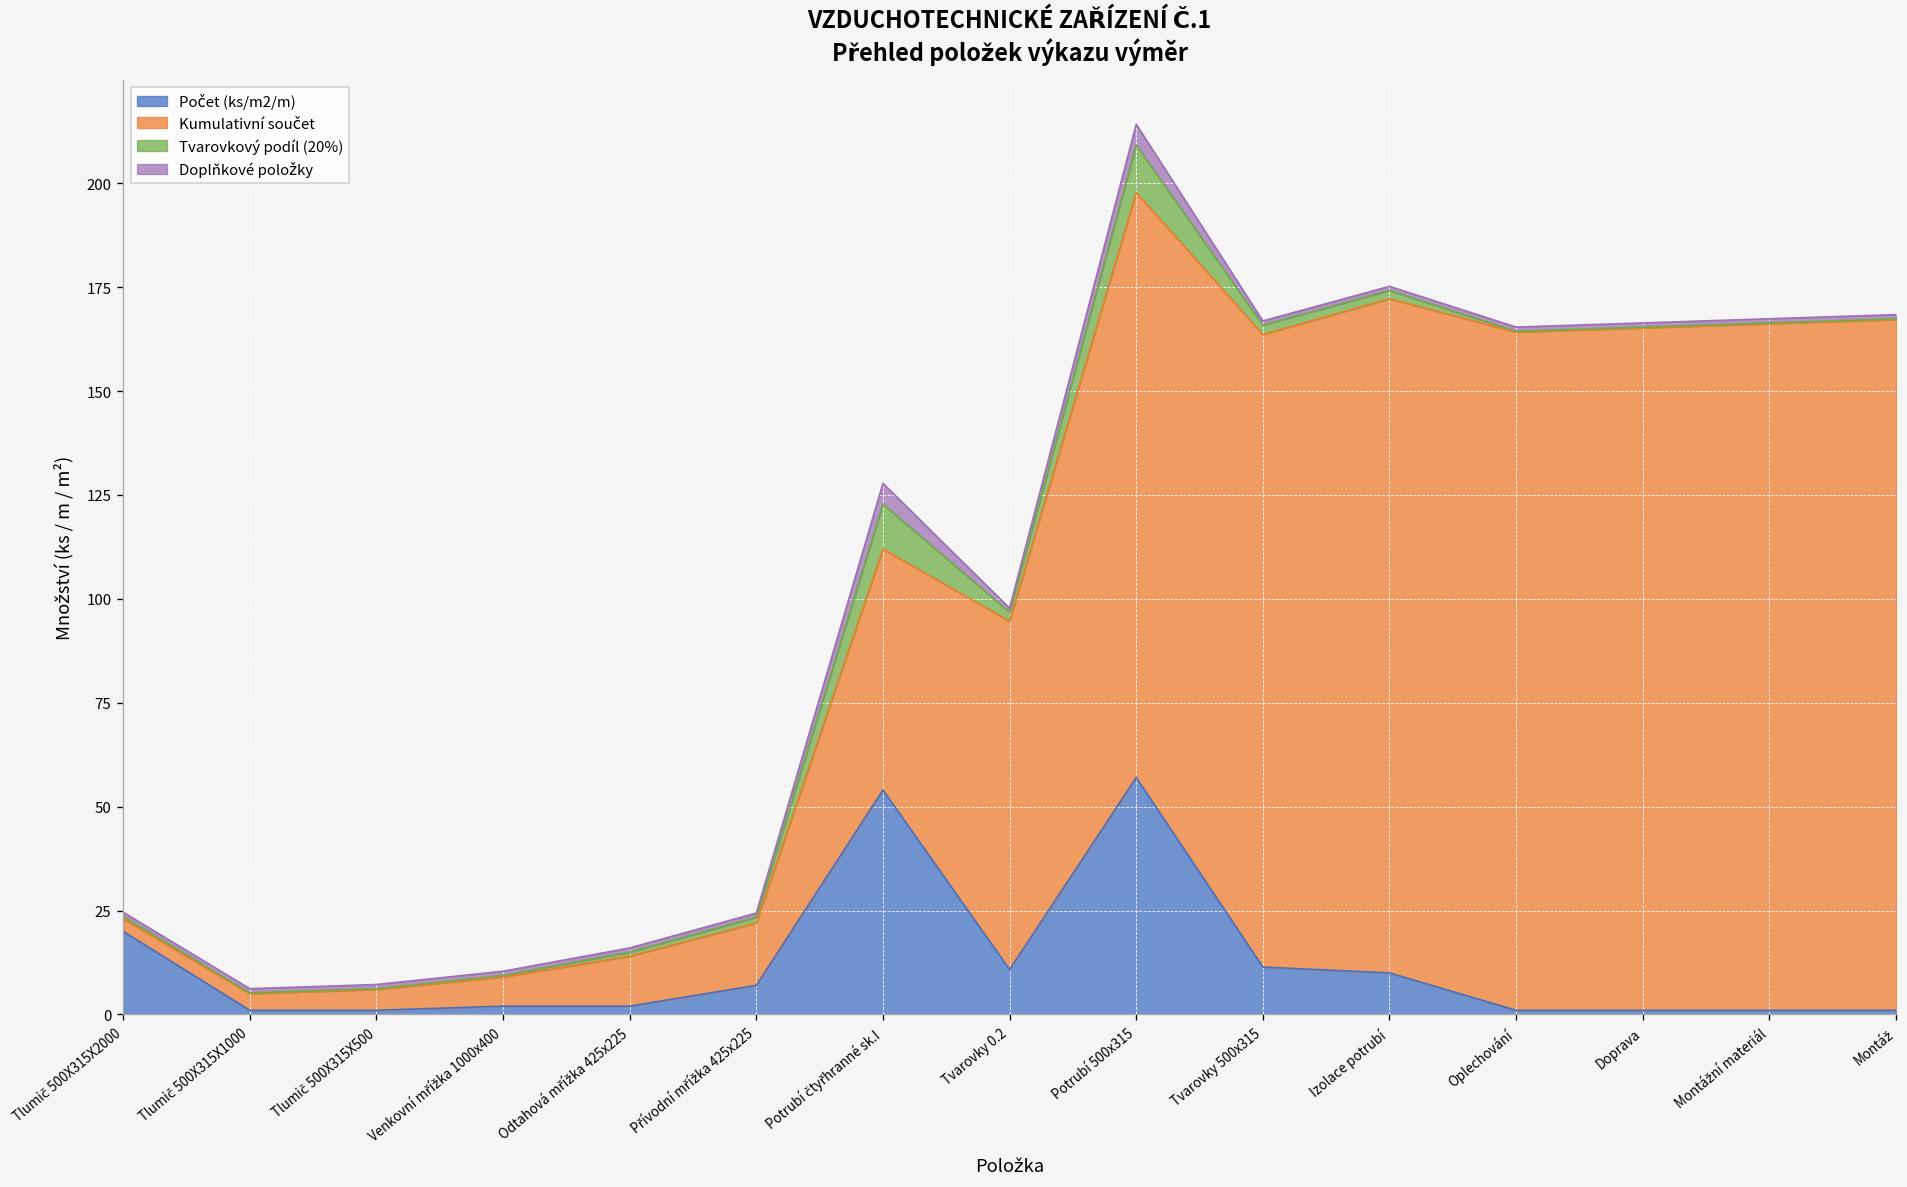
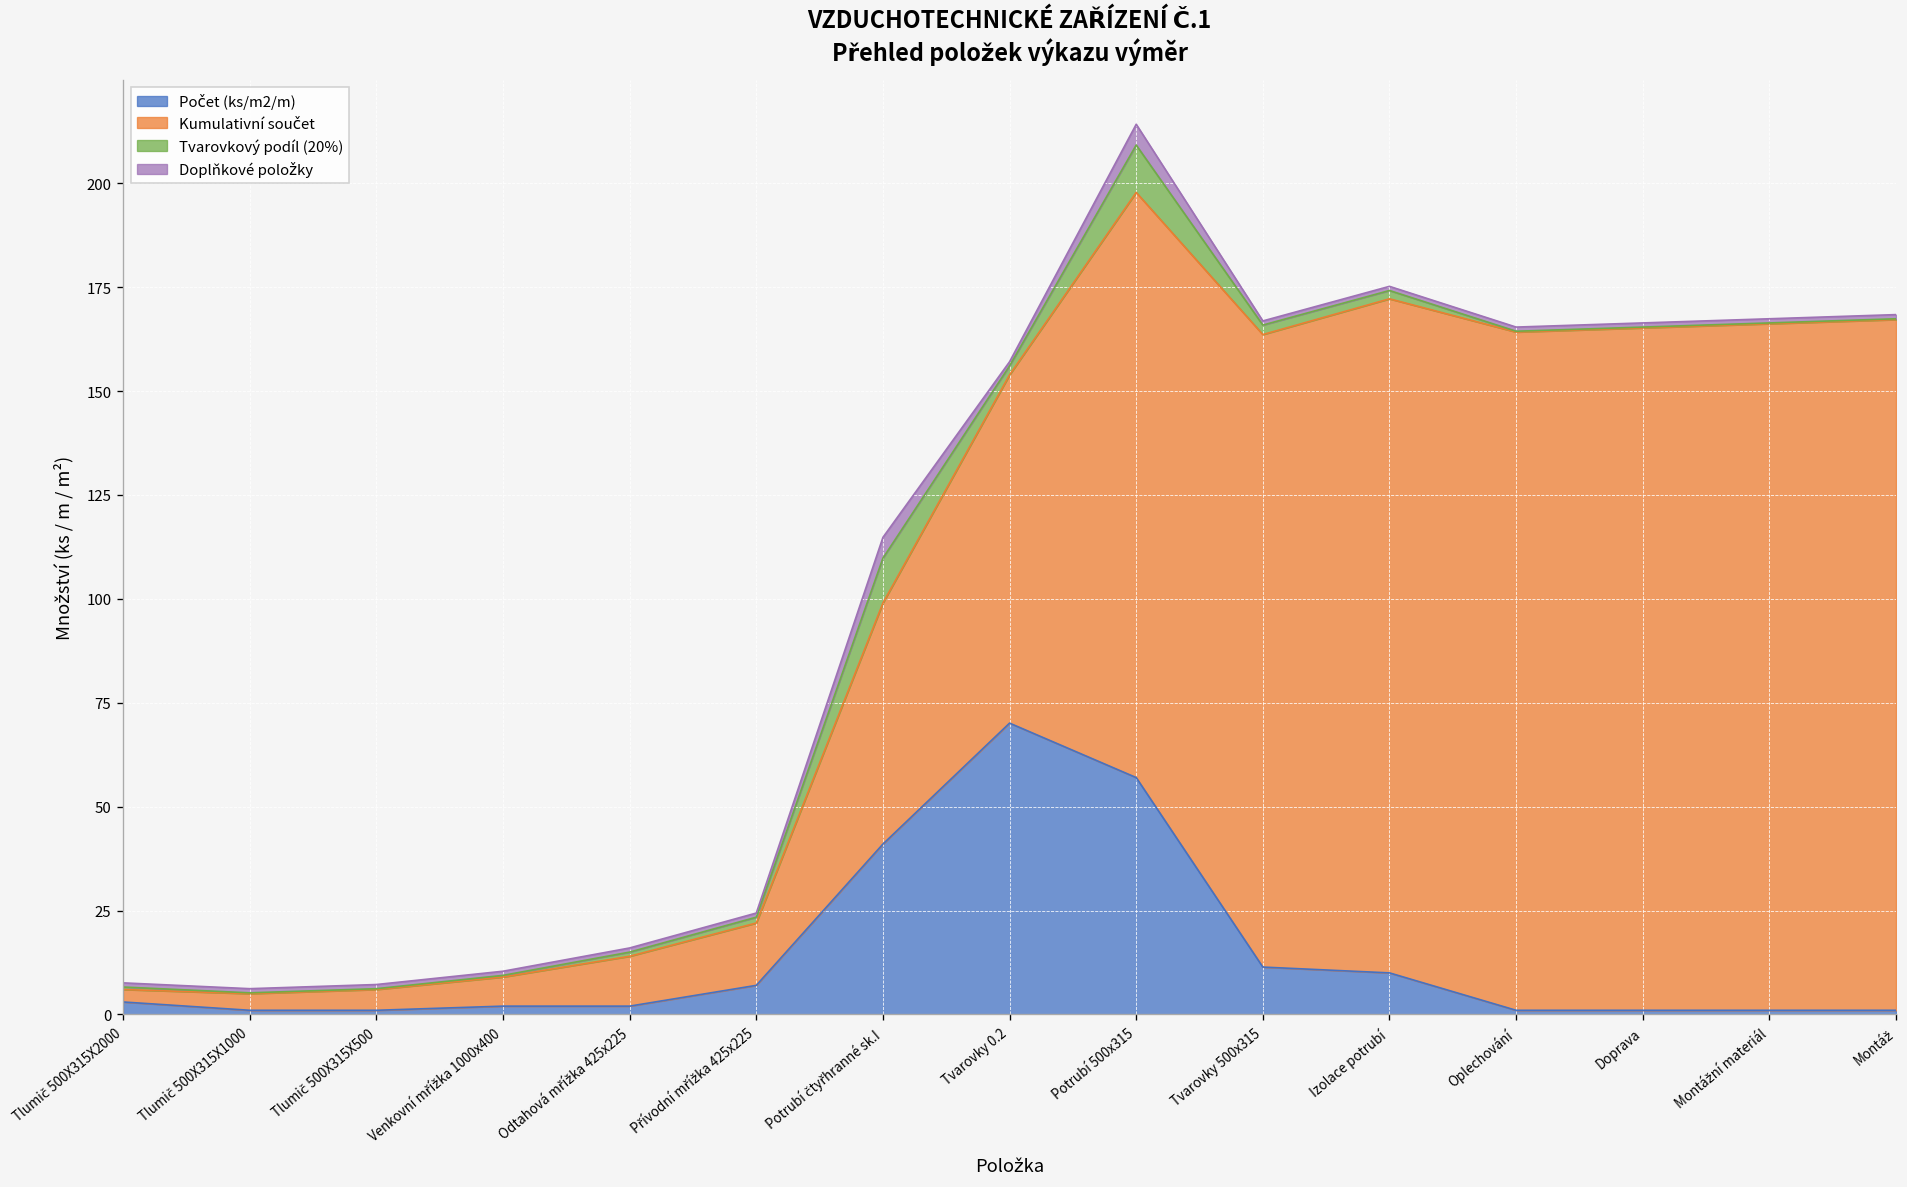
Počet (ks/m2/m), Tlumič 500X315X2000: 20 -> 3
Počet (ks/m2/m), Potrubí čtyřhranné sk.I: 54 -> 41
Počet (ks/m2/m), Tvarovky 0.2: 11 -> 70
